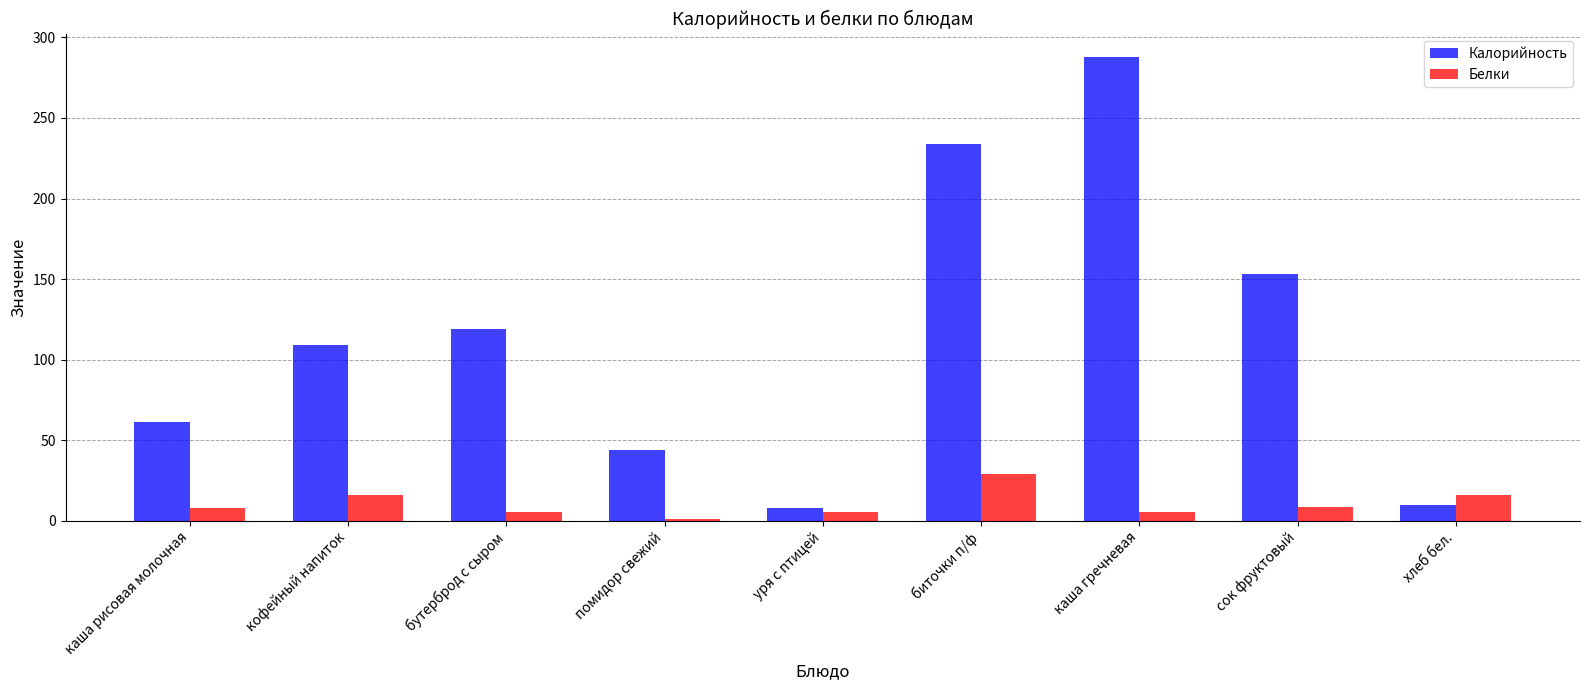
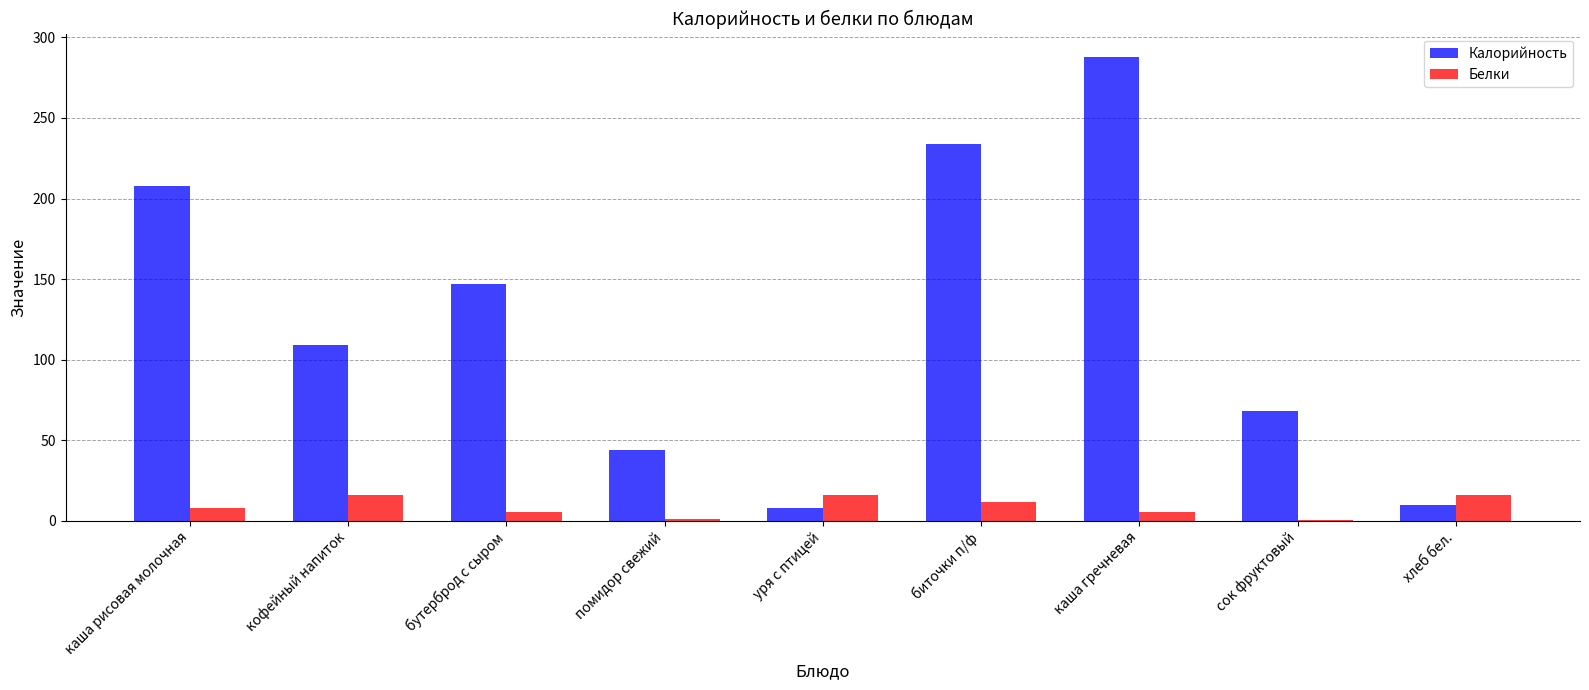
Калорийность, каша рисовая молочная: 61 -> 208
Калорийность, бутерброд с сыром: 119 -> 147
Белки, уря с птицей: 6 -> 16
Белки, биточки п/ф: 29 -> 12
Калорийность, сок фруктовый: 153 -> 68
Белки, сок фруктовый: 8 -> 0
